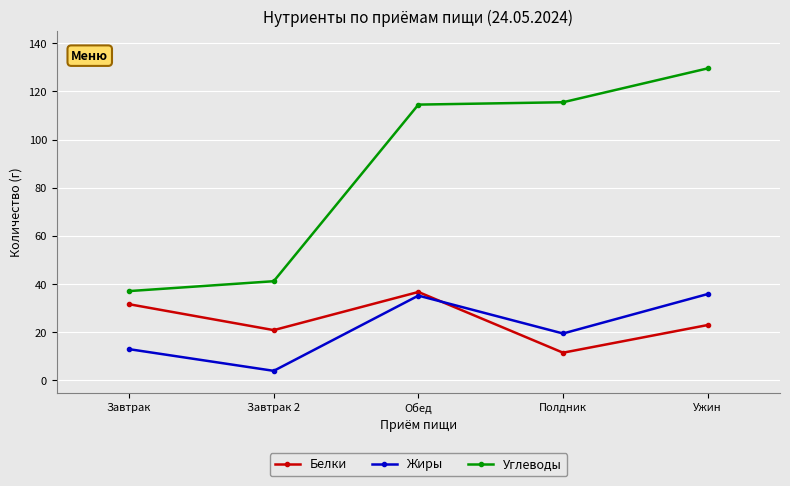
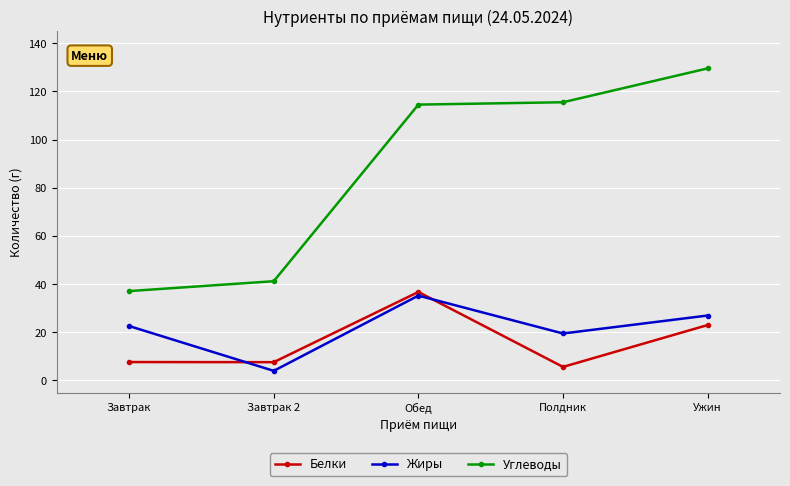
Белки, Завтрак: 32 -> 8
Жиры, Завтрак: 13 -> 23
Белки, Завтрак 2: 21 -> 8
Белки, Полдник: 12 -> 6
Жиры, Ужин: 36 -> 27
